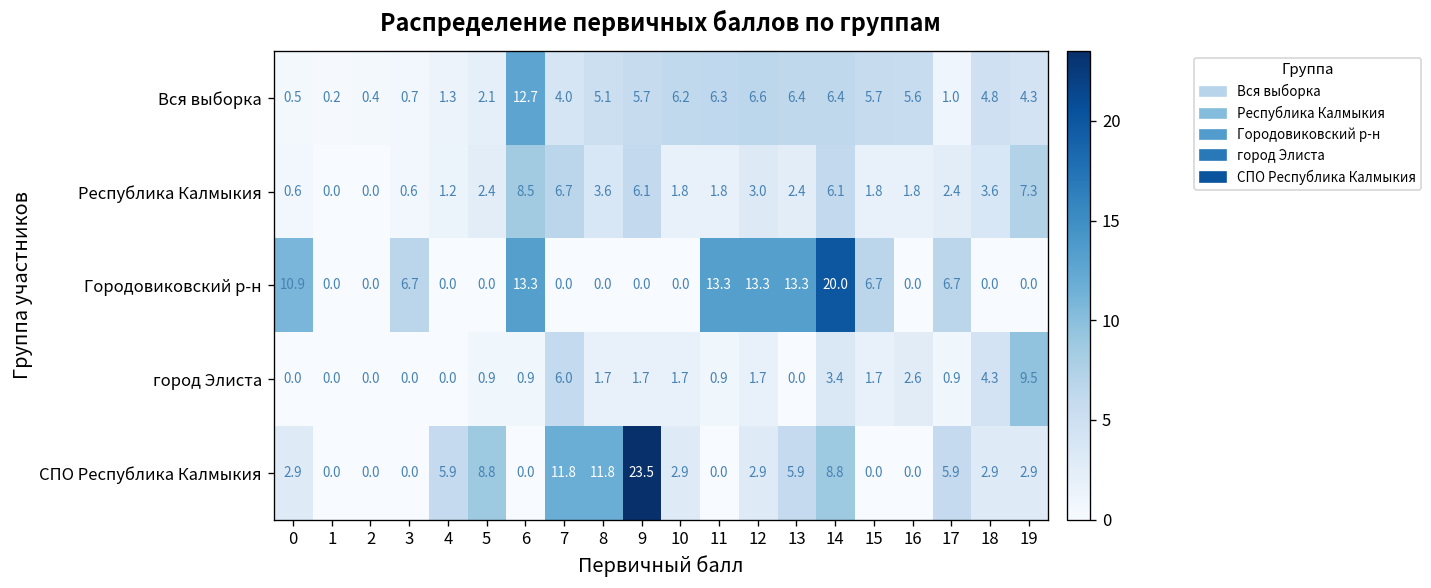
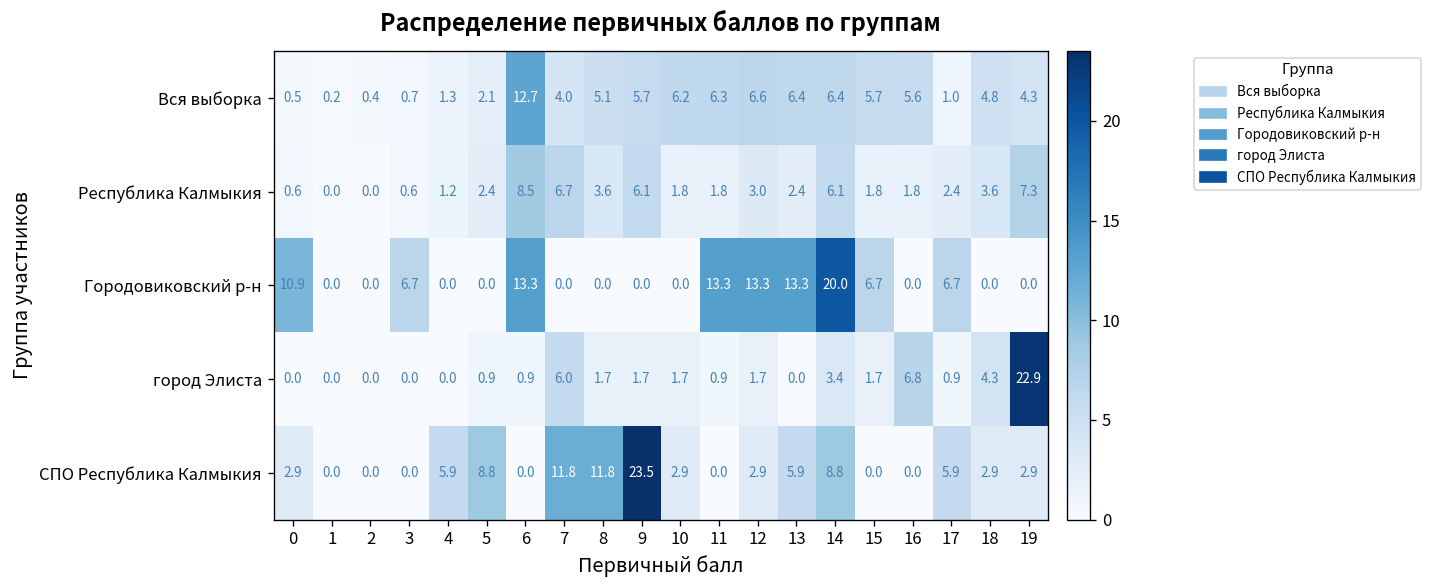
город Элиста, 16: 2.6 -> 6.8
город Элиста, 19: 9.5 -> 22.9
